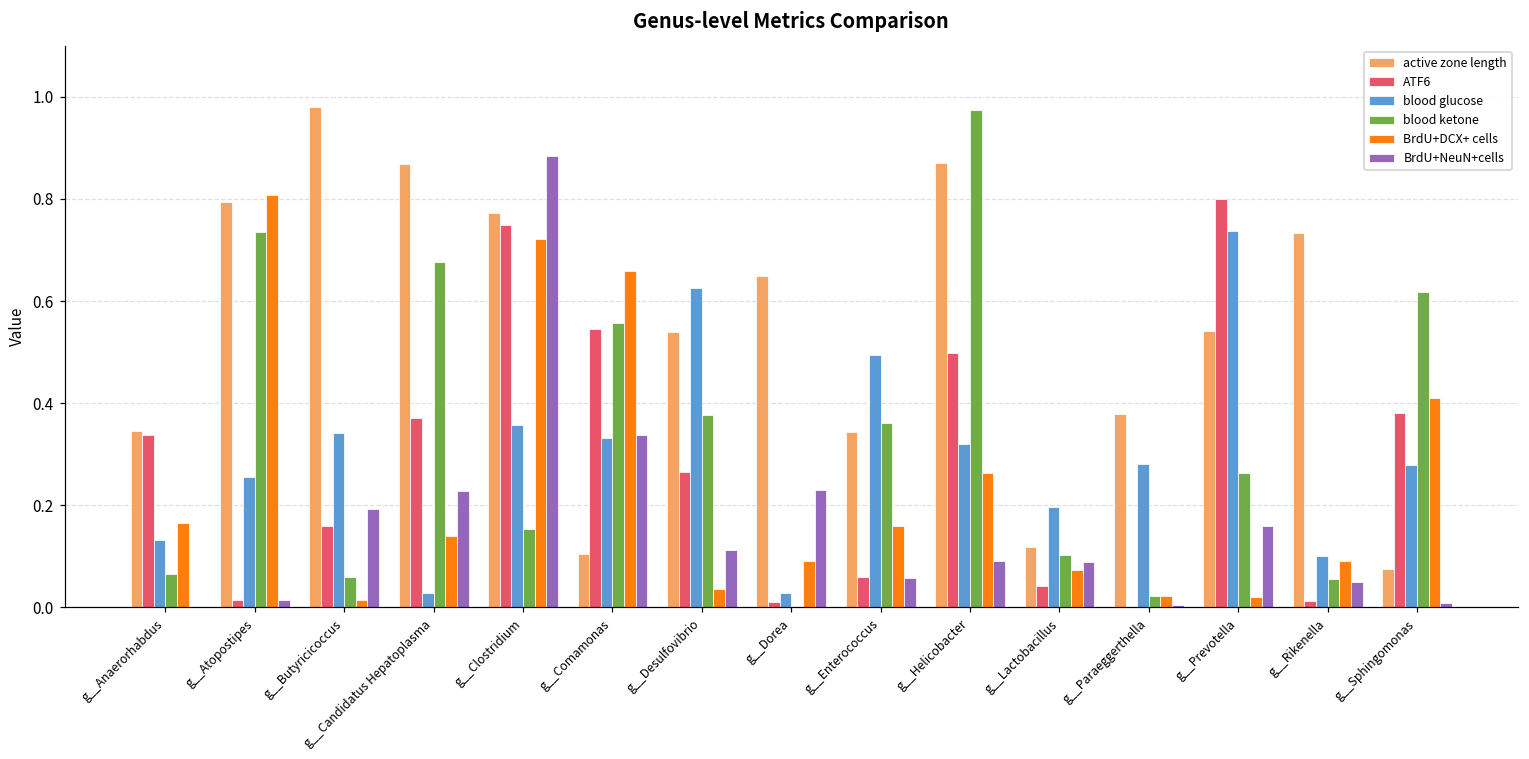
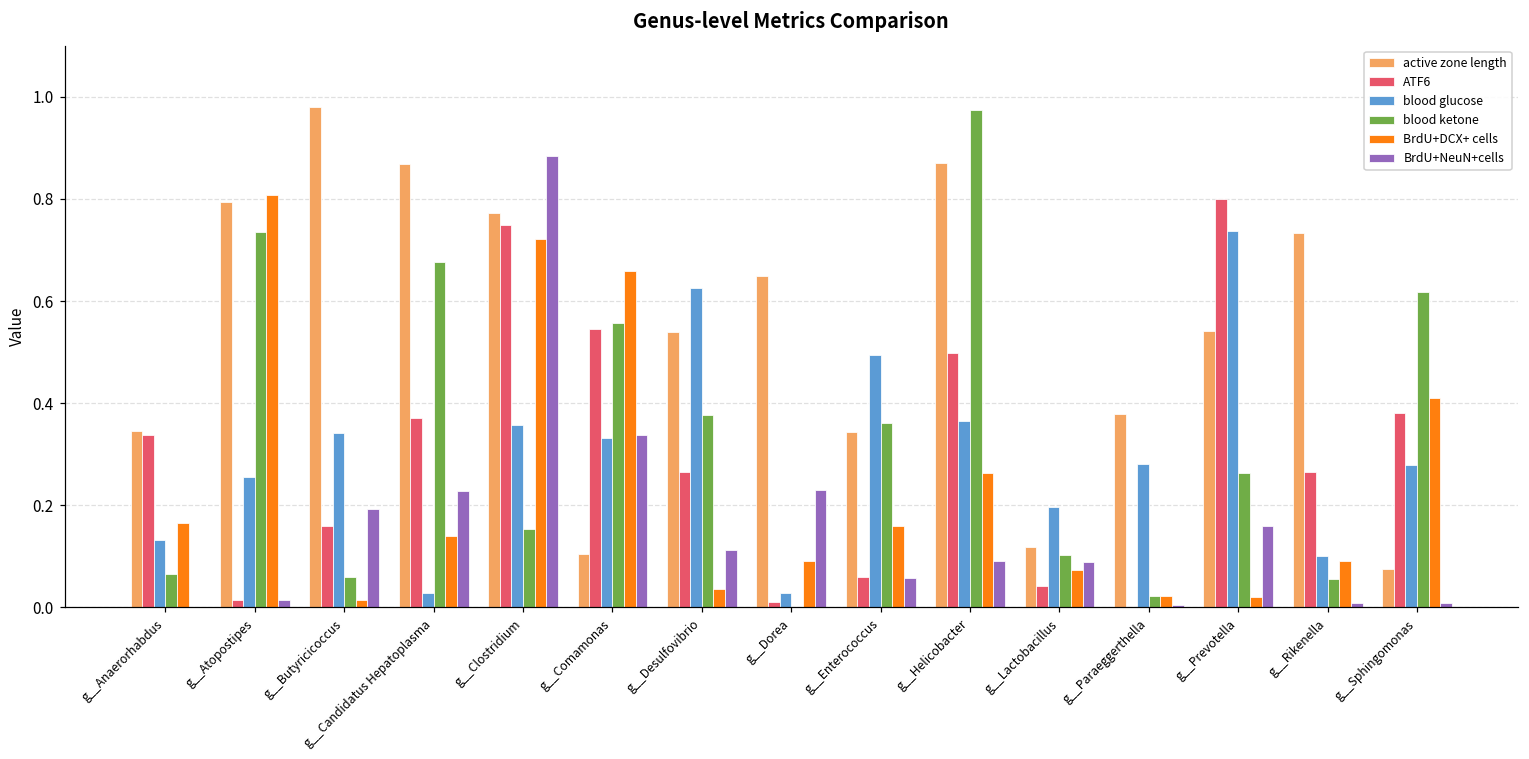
blood glucose, g__Helicobacter: 0.32 -> 0.36
ATF6, g__Rikenella: 0.01 -> 0.26
BrdU+NeuN+cells, g__Rikenella: 0.05 -> 0.01
